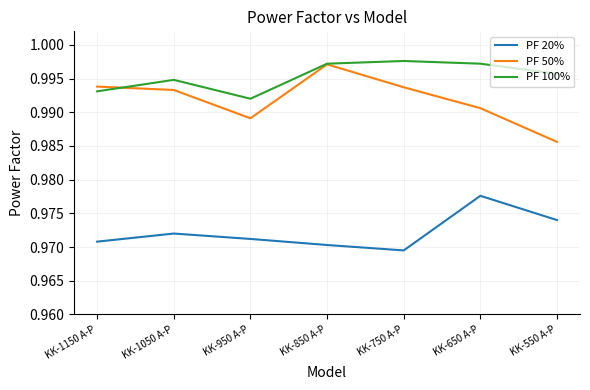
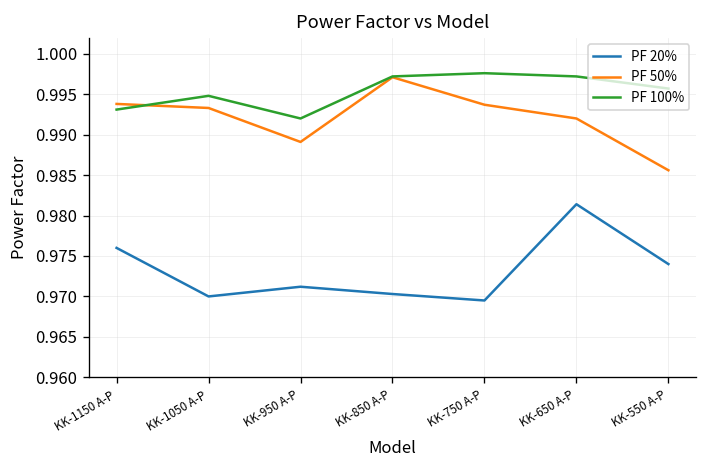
PF 20%, KK-1150 A-P: 0.971 -> 0.976
PF 20%, KK-1050 A-P: 0.972 -> 0.970
PF 20%, KK-650 A-P: 0.978 -> 0.981
PF 50%, KK-650 A-P: 0.991 -> 0.992
